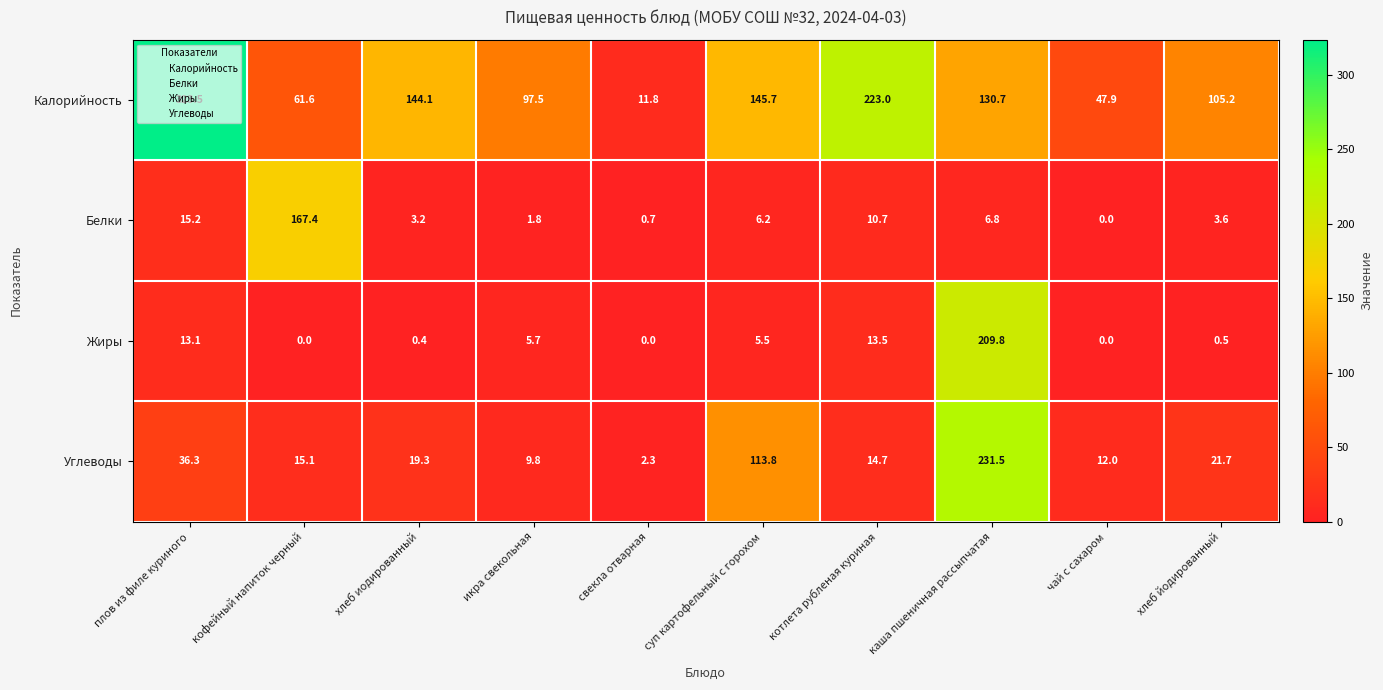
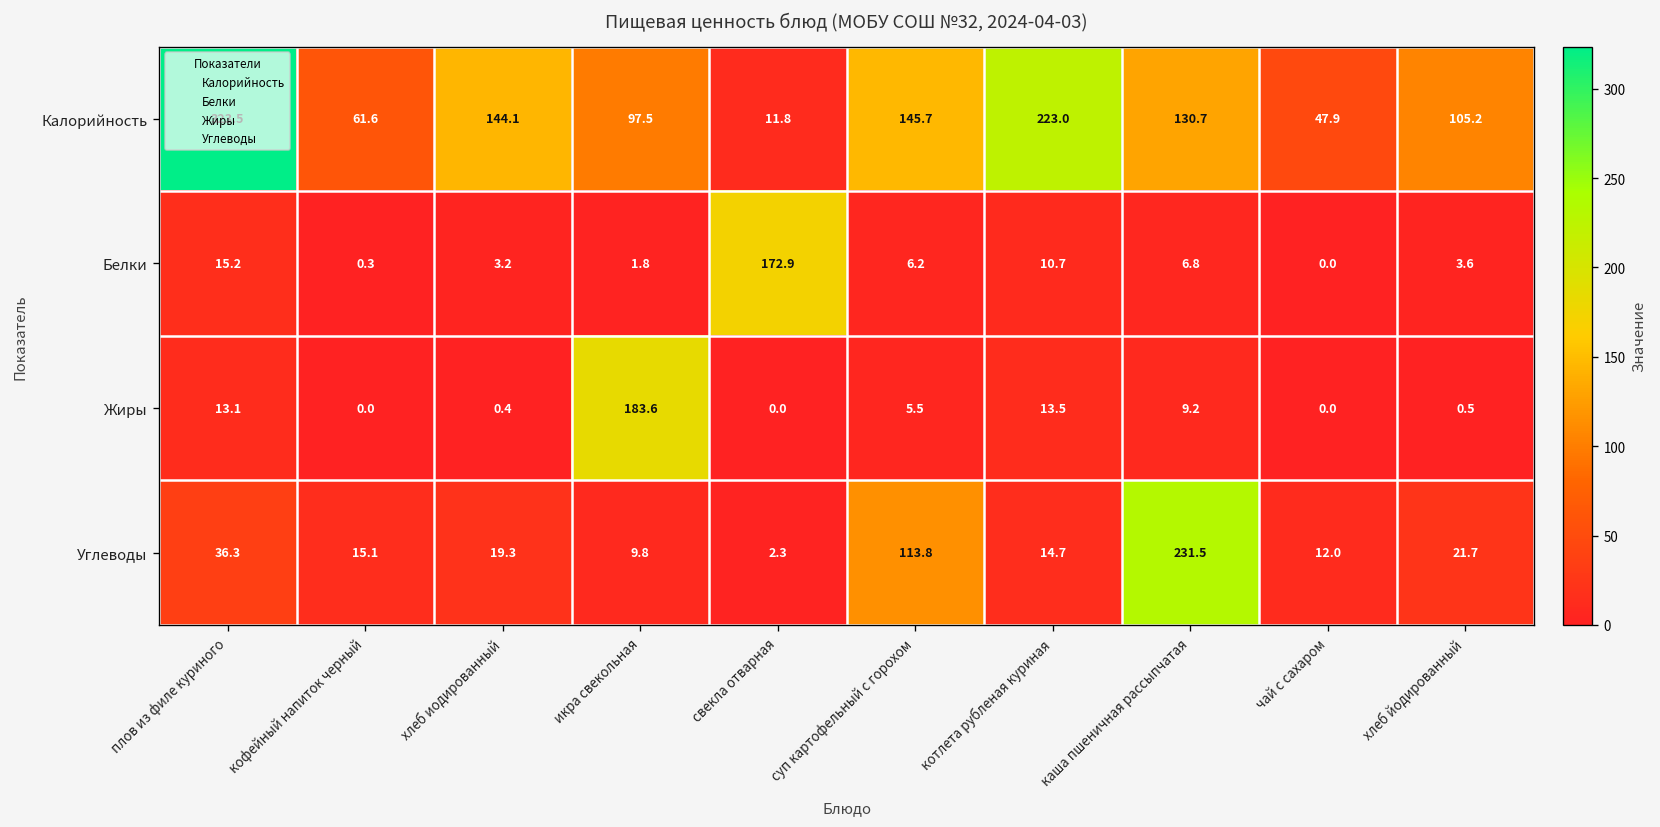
Белки, кофейный напиток черный: 167.4 -> 0.3
Белки, свекла отварная: 0.7 -> 172.9
Жиры, икра свекольная: 5.7 -> 183.6
Жиры, каша пшеничная рассыпчатая: 209.8 -> 9.2
